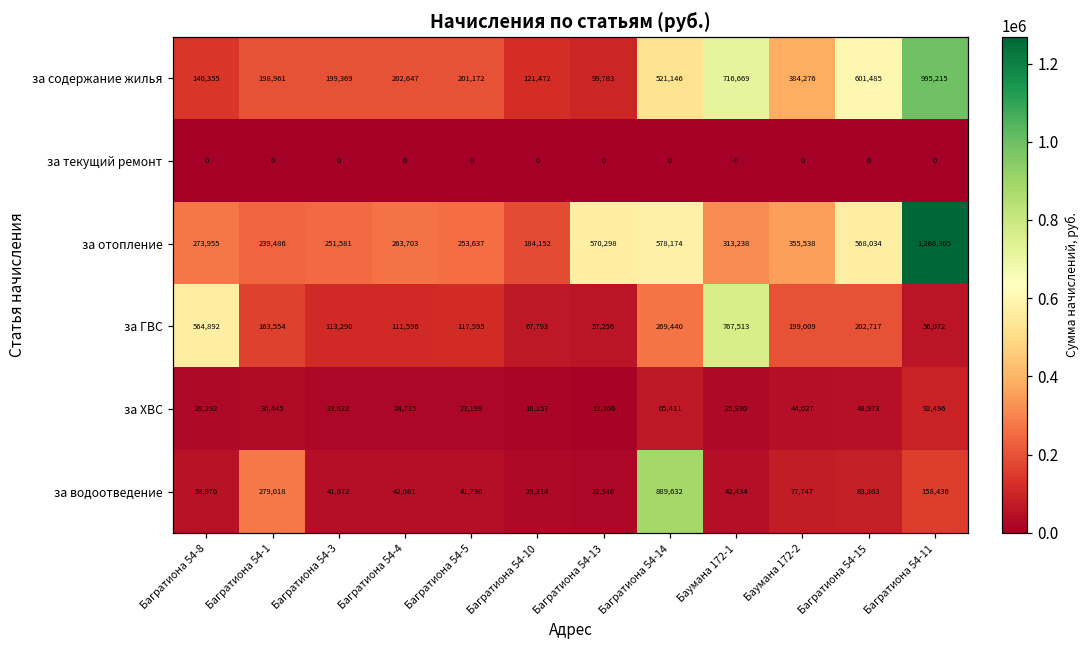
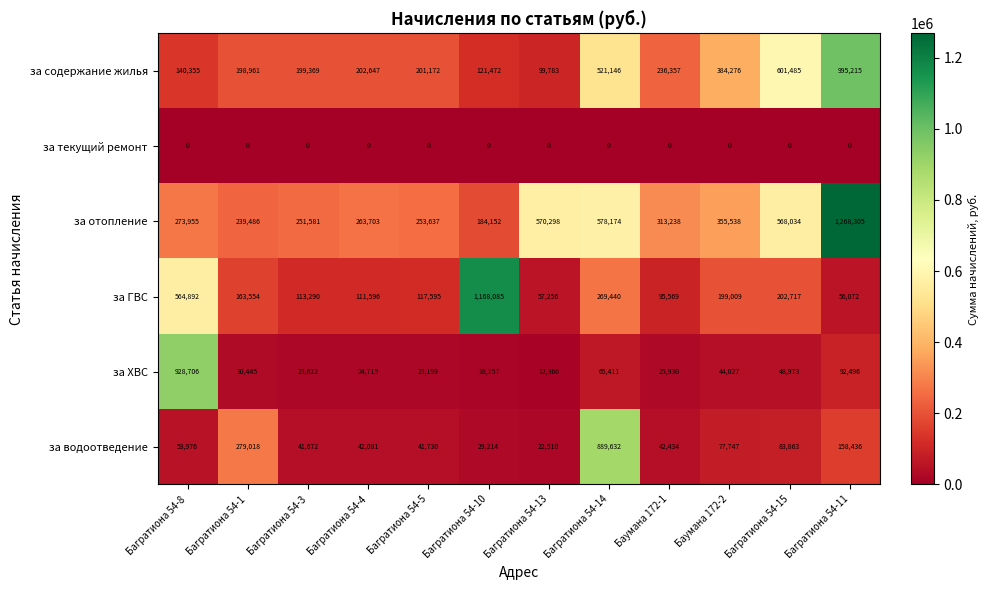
за содержание жилья, Баумана 172-1: 716,669 -> 236,357
за ГВС, Багратиона 54-10: 67,793 -> 1,168,085
за ГВС, Баумана 172-1: 767,513 -> 95,569
за ХВС, Багратиона 54-8: 29,292 -> 928,706
